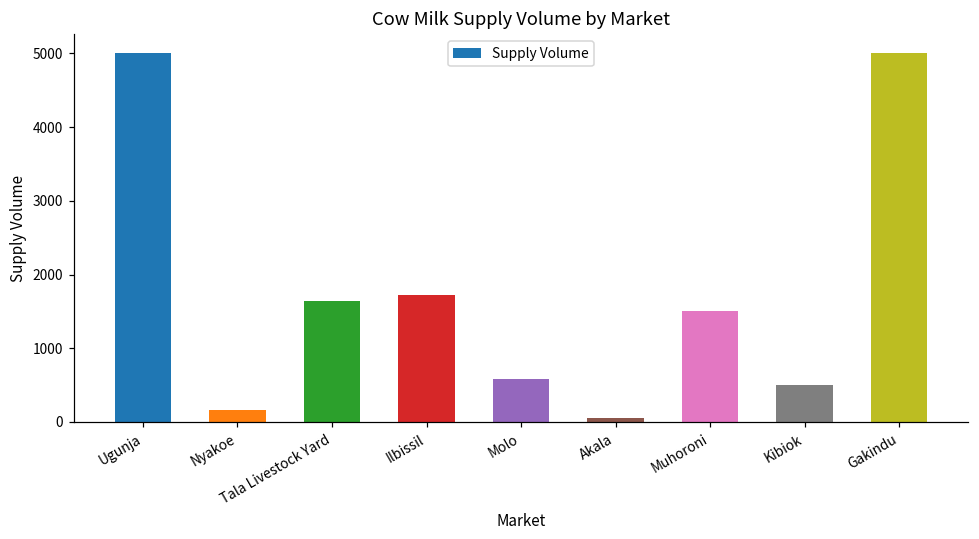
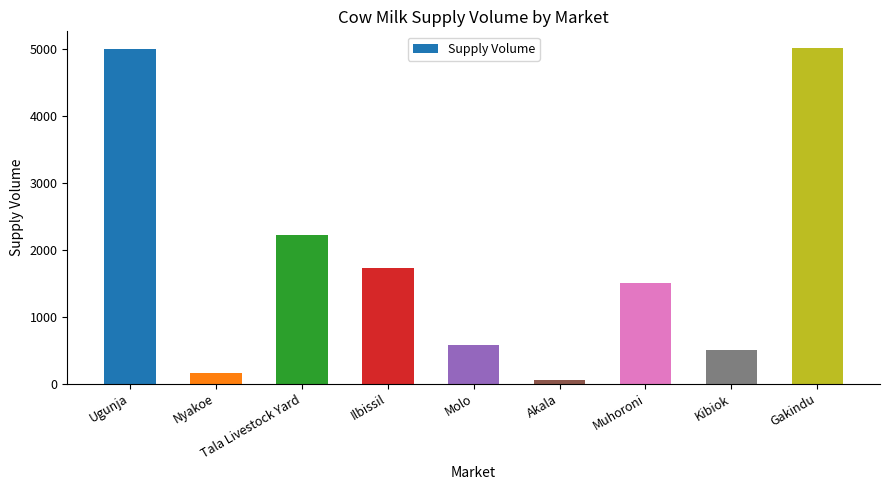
Tala Livestock Yard: 1600 -> 2200
